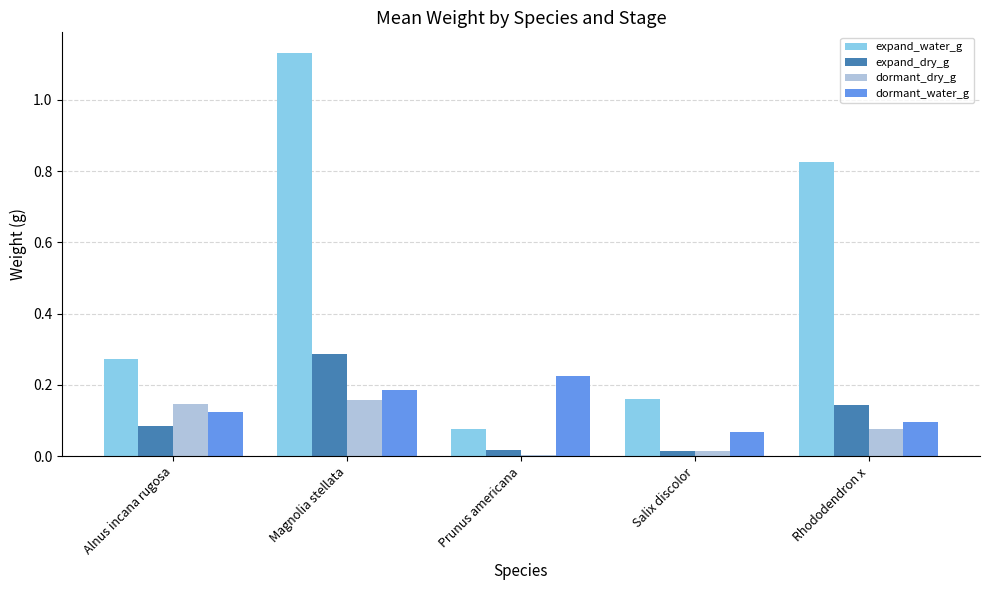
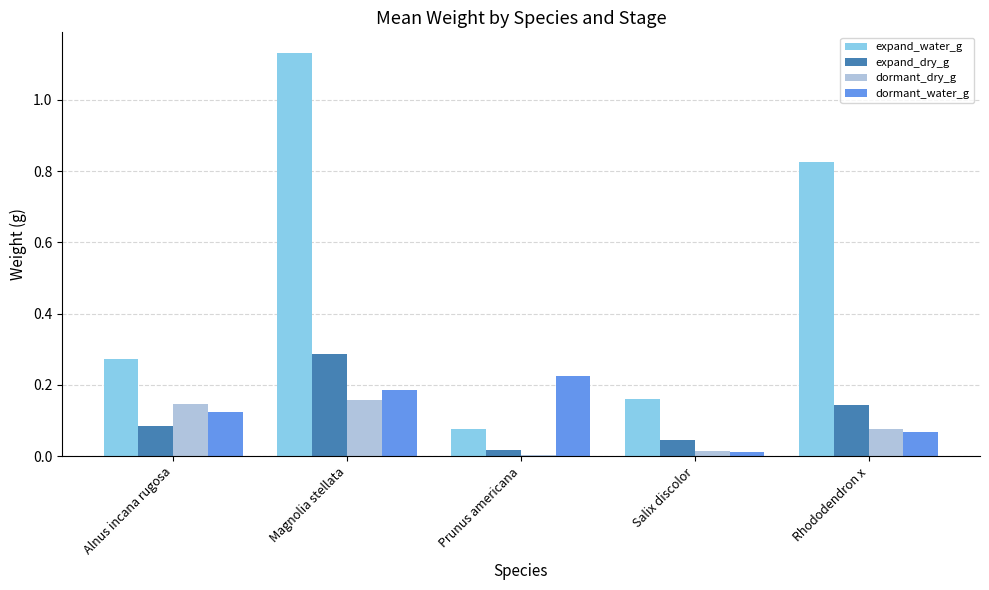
expand_dry_g, Salix discolor: 0.01 -> 0.04
dormant_water_g, Salix discolor: 0.07 -> 0.01
dormant_water_g, Rhododendron x: 0.10 -> 0.07
